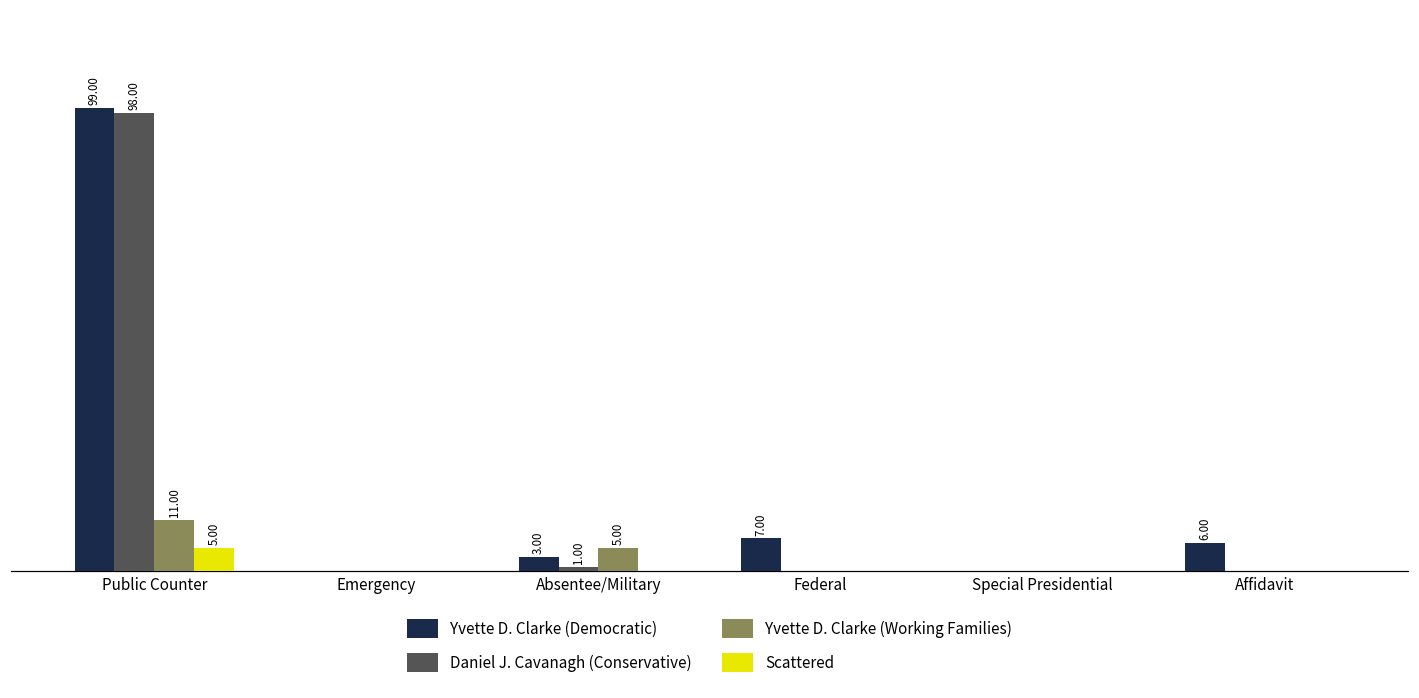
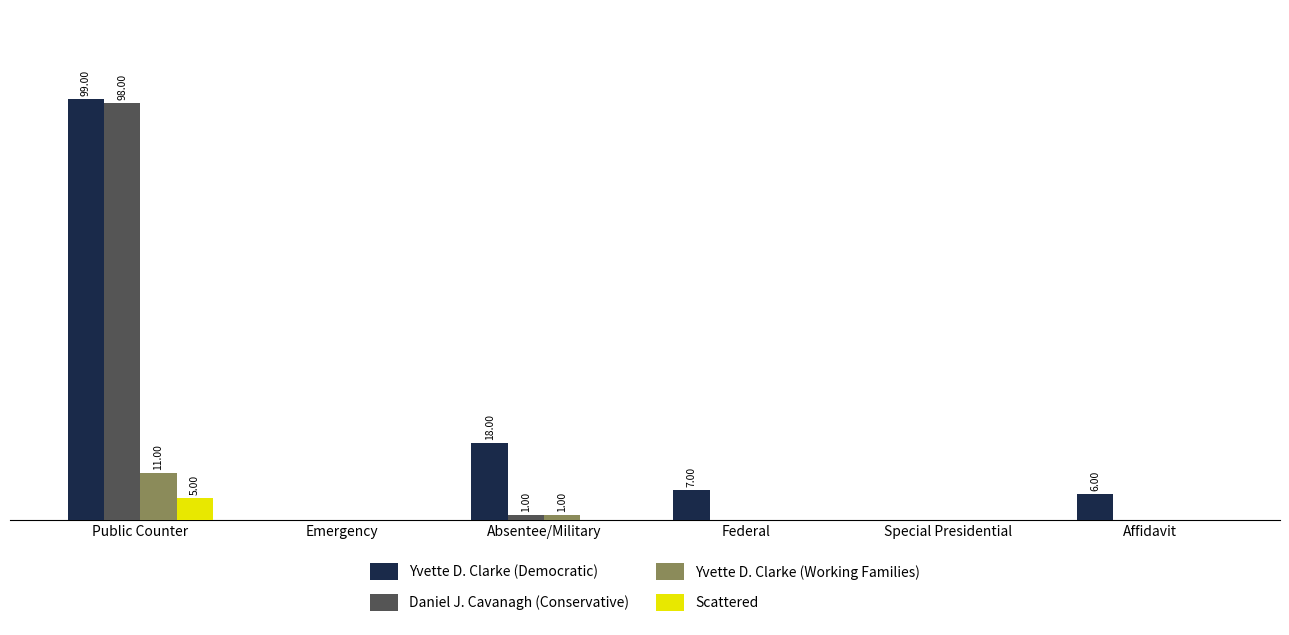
Yvette D. Clarke (Democratic), Absentee/Military: 3.00 -> 18.00
Yvette D. Clarke (Working Families), Absentee/Military: 5.00 -> 1.00
